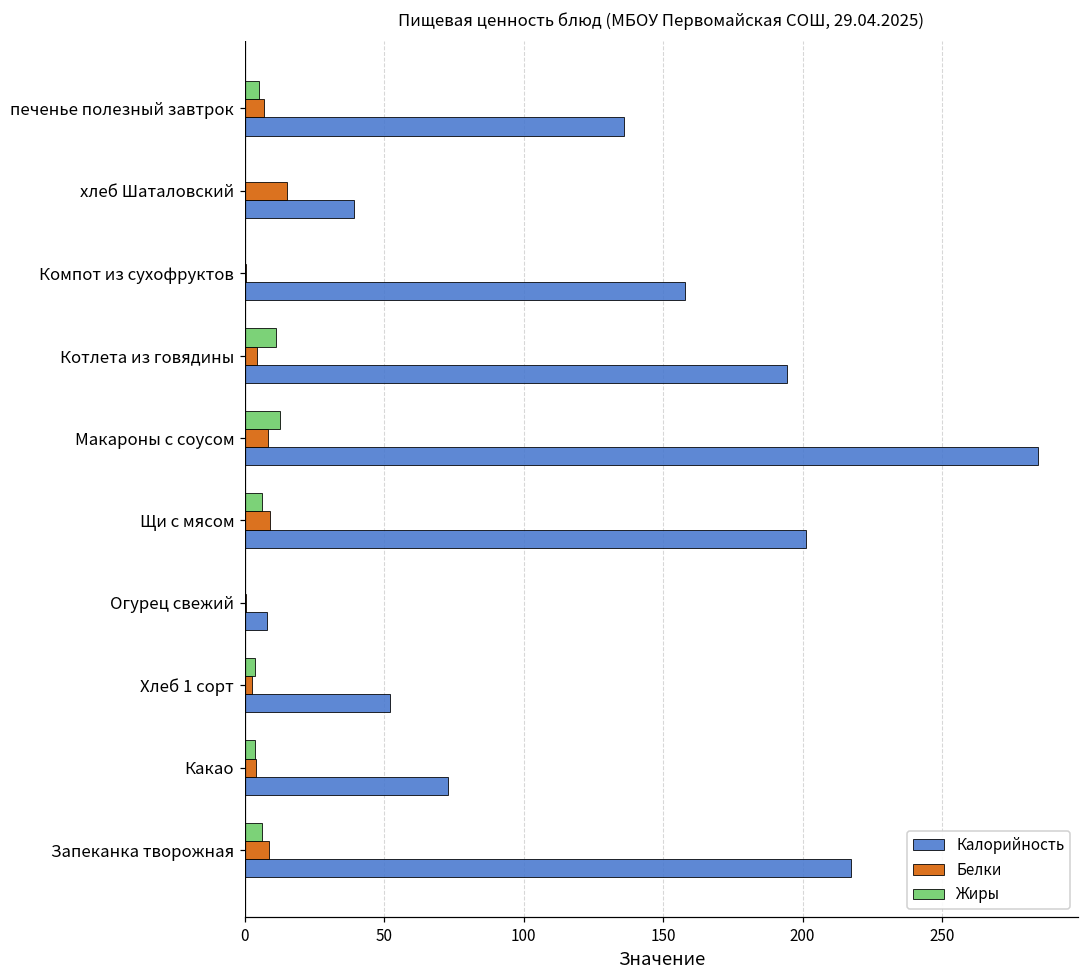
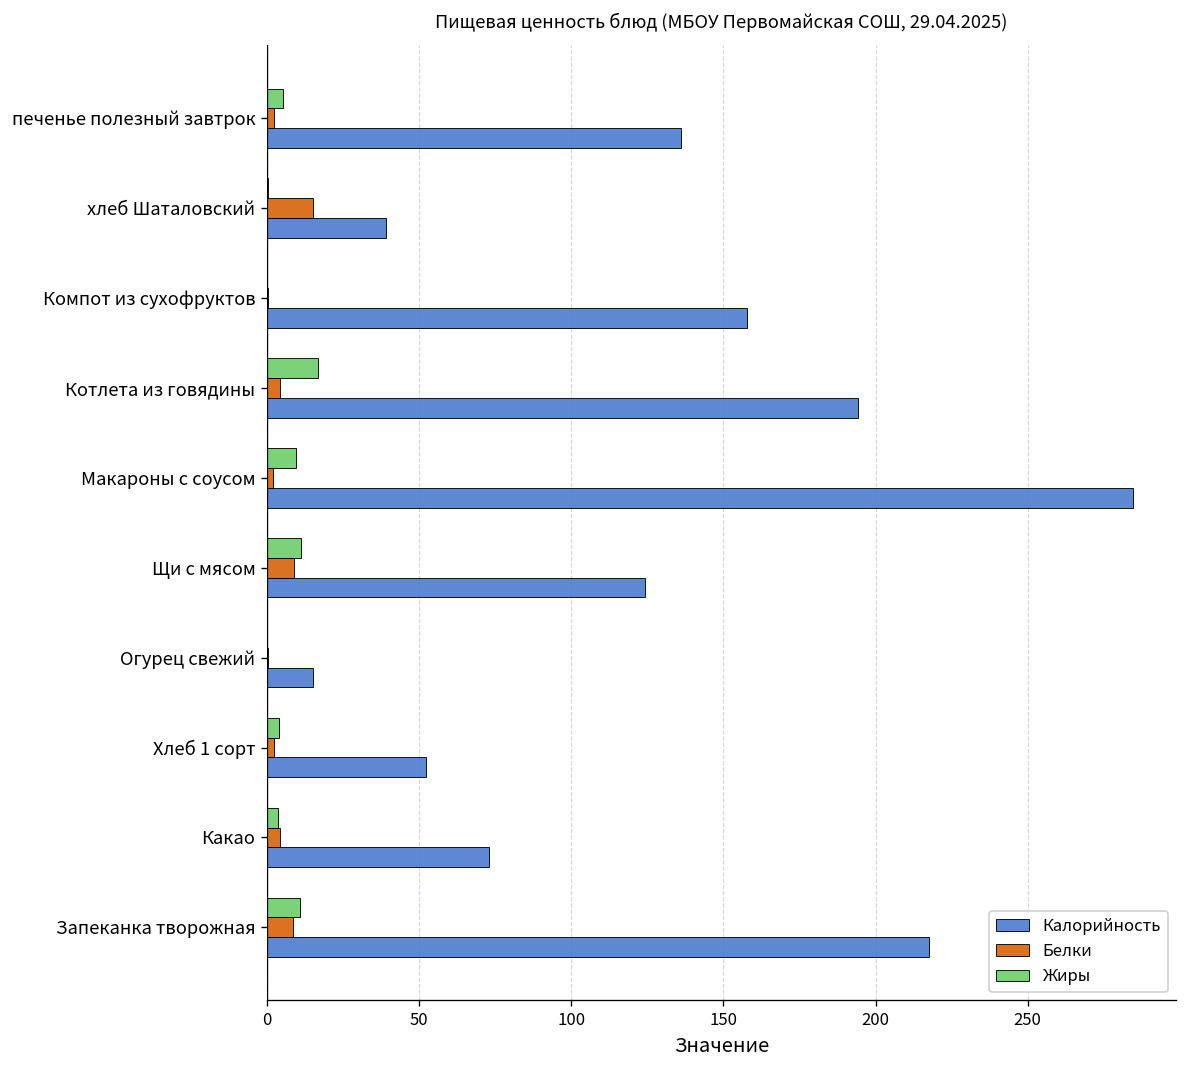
Белки, печенье полезный завтрок: 7 -> 2
Жиры, Котлета из говядины: 11 -> 17
Жиры, Макароны с соусом: 13 -> 9
Белки, Макароны с соусом: 8 -> 2
Жиры, Щи с мясом: 6 -> 11
Калорийность, Щи с мясом: 201 -> 124
Калорийность, Огурец свежий: 8 -> 15
Жиры, Запеканка творожная: 6 -> 11
